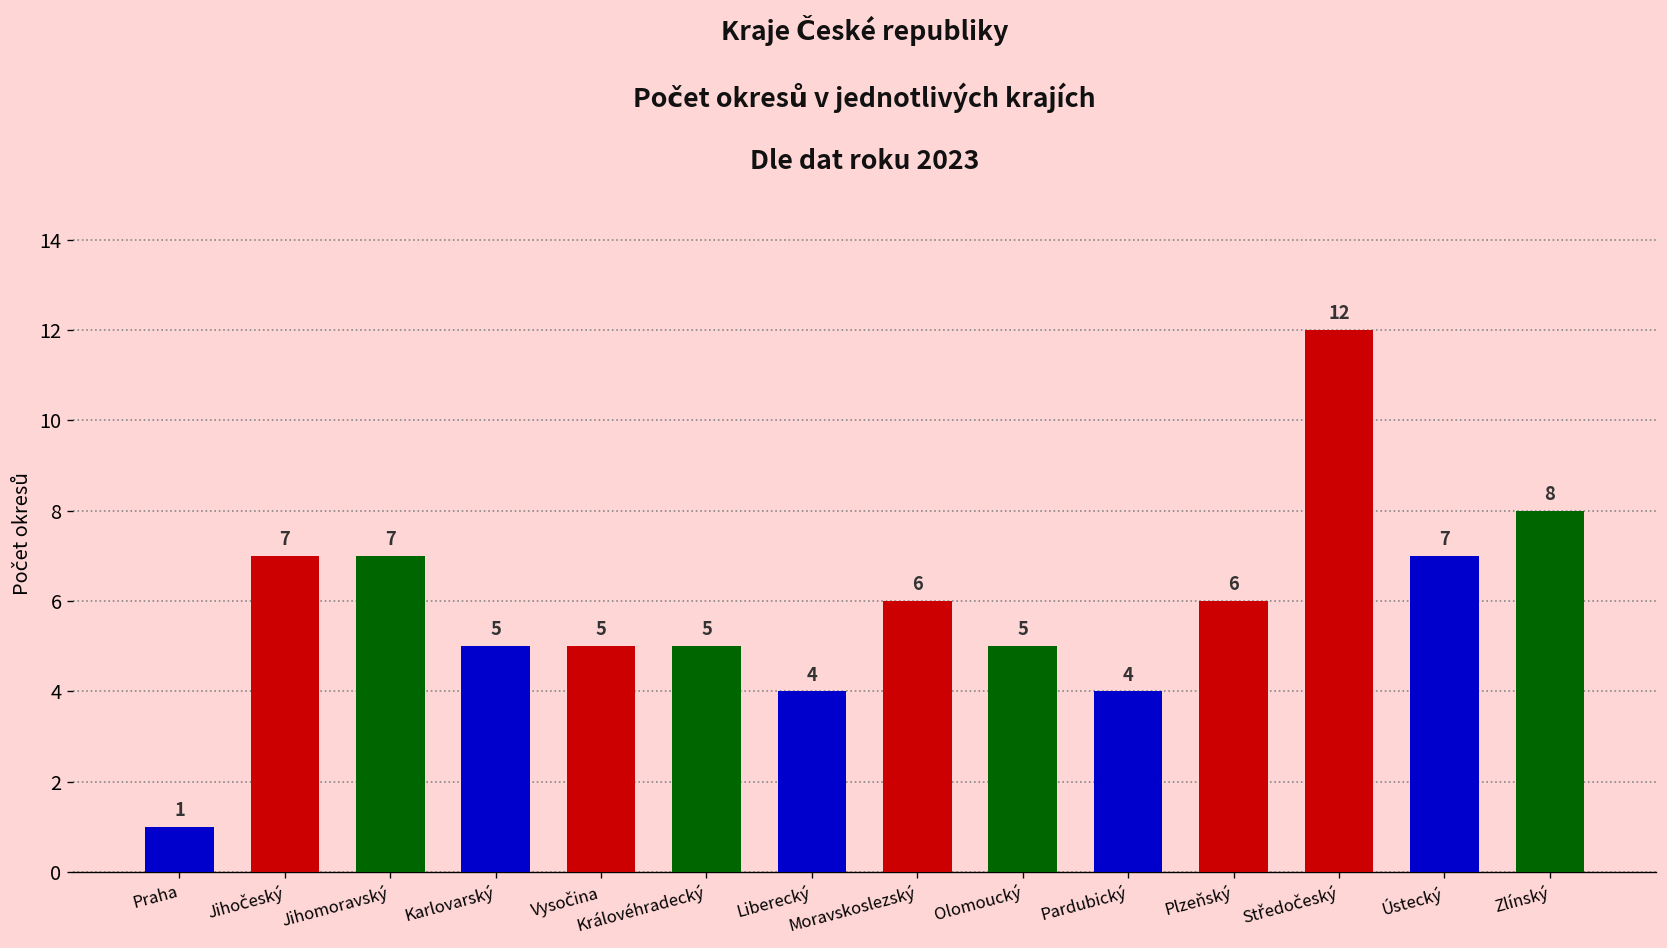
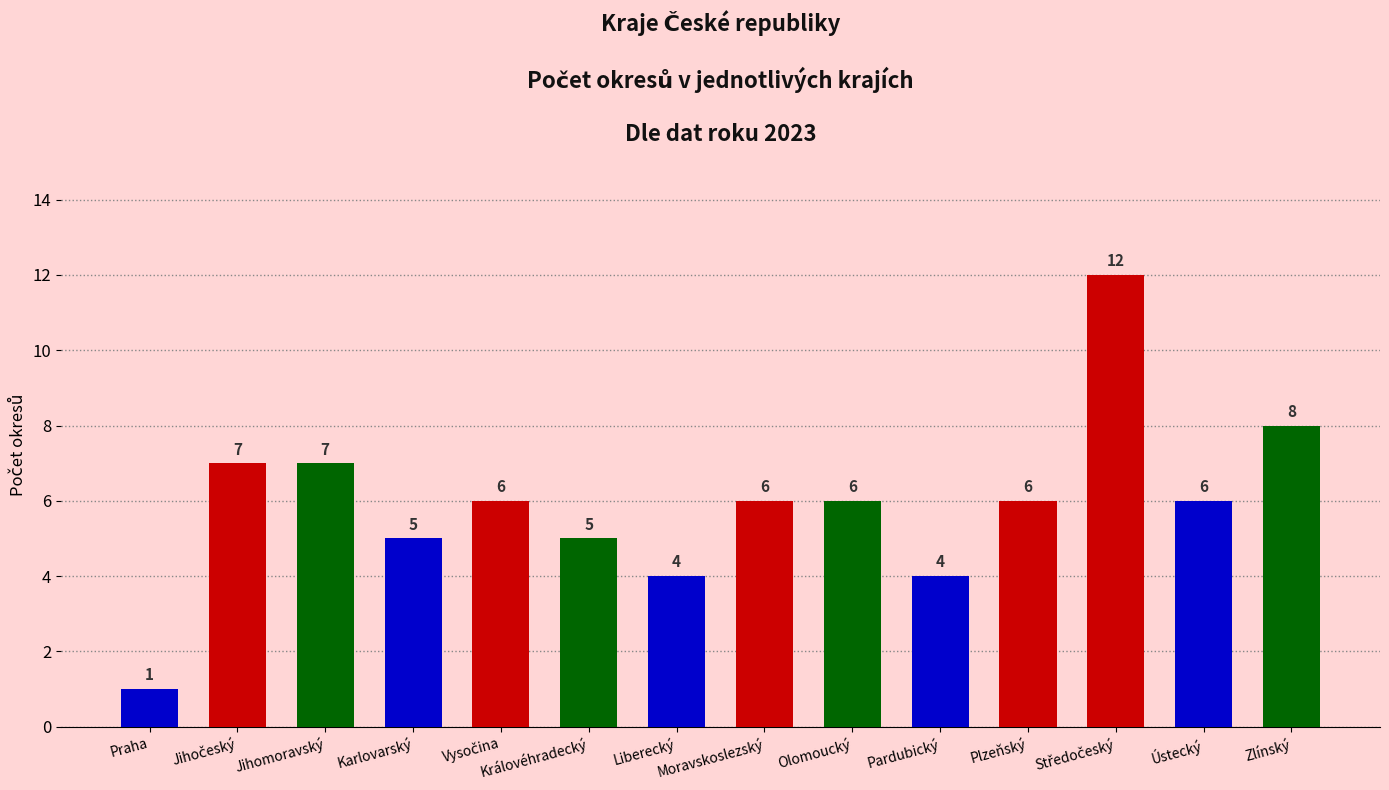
Vysočina: 5 -> 6
Olomoucký: 5 -> 6
Ústecký: 7 -> 6
